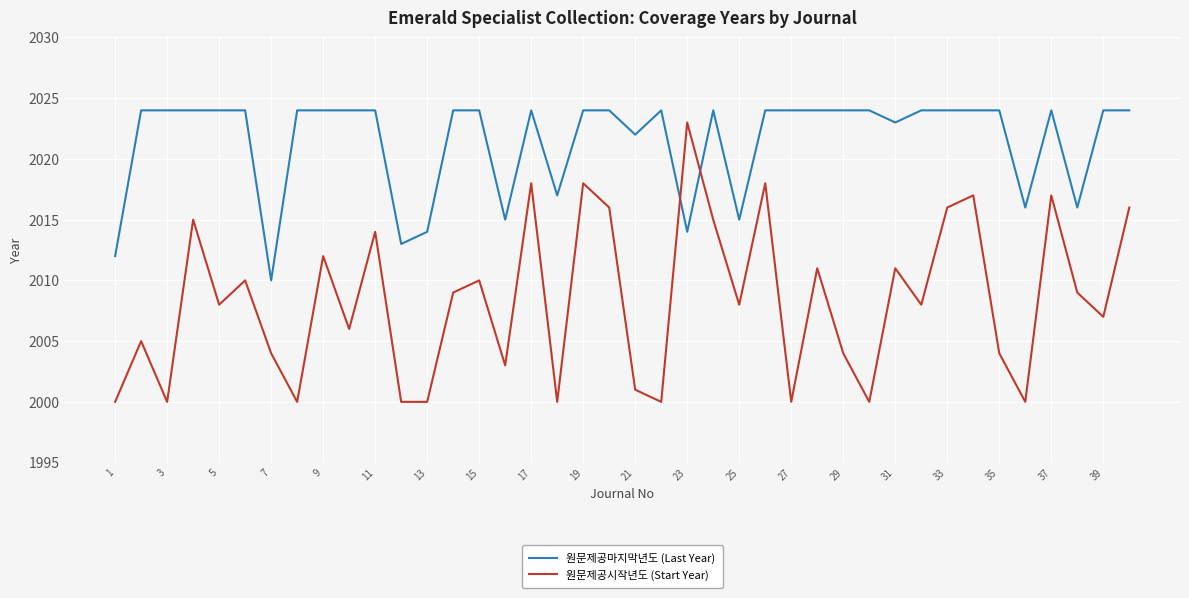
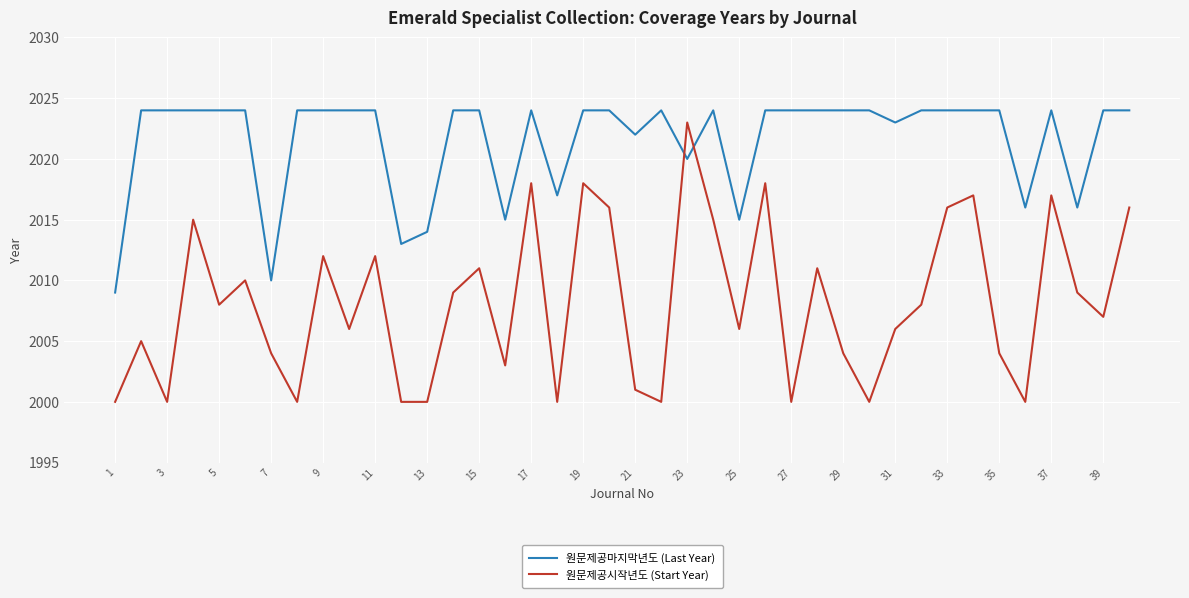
원문제공마지막년도 (Last Year), 1: 2012 -> 2009
원문제공시작년도 (Start Year), 11: 2014 -> 2012
원문제공시작년도 (Start Year), 15: 2010 -> 2011
원문제공마지막년도 (Last Year), 23: 2014 -> 2020
원문제공시작년도 (Start Year), 25: 2008 -> 2006
원문제공시작년도 (Start Year), 31: 2011 -> 2006
